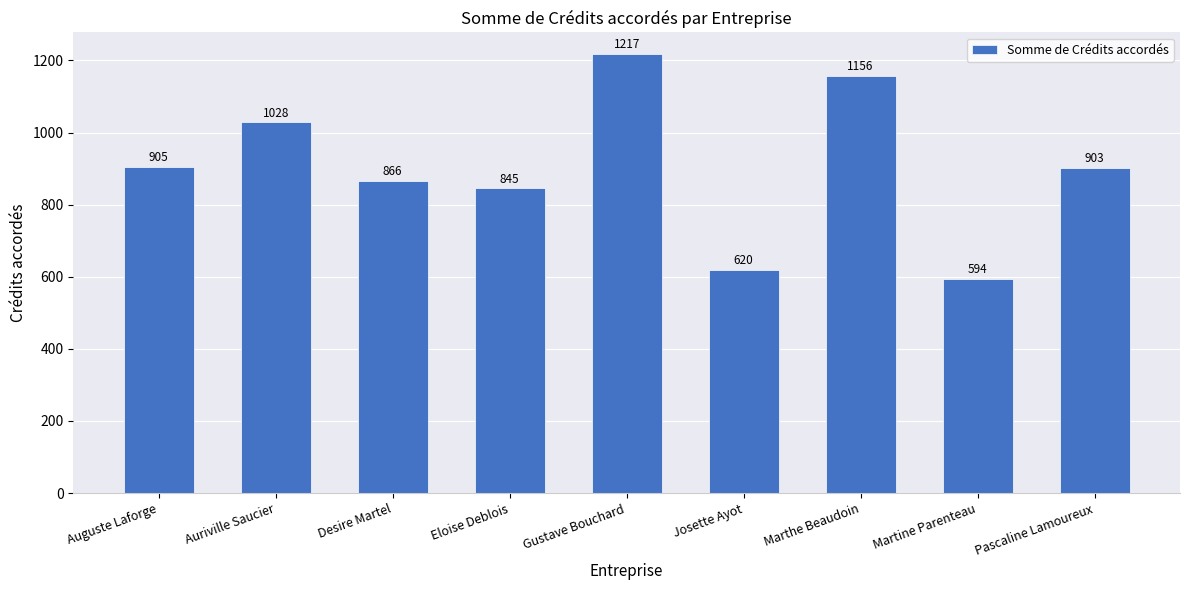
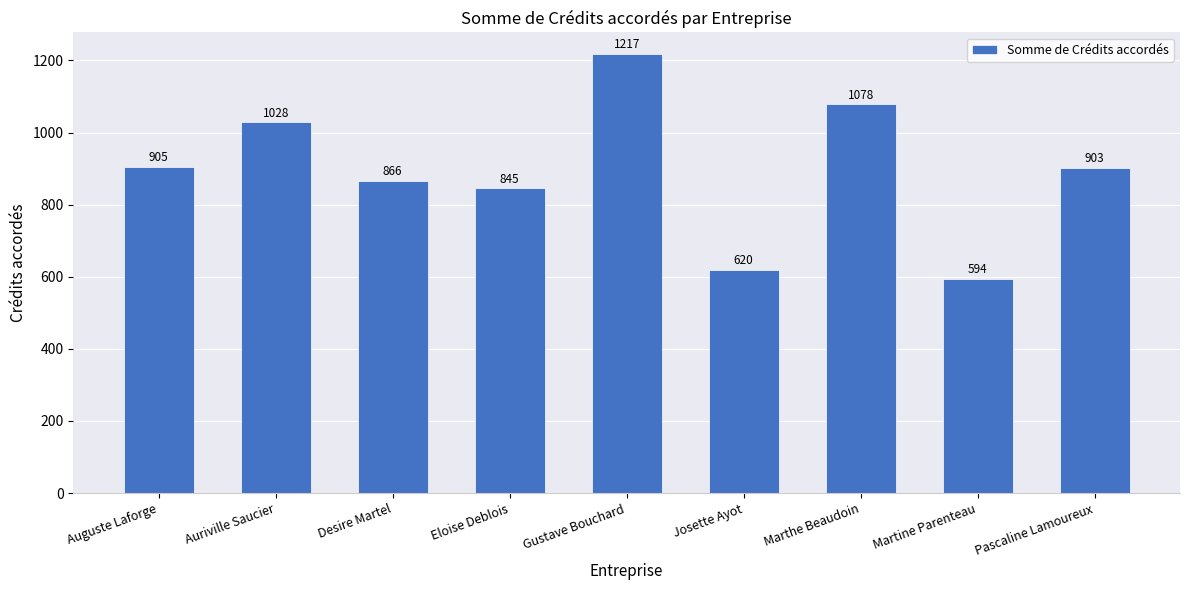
Marthe Beaudoin: 1156 -> 1078
